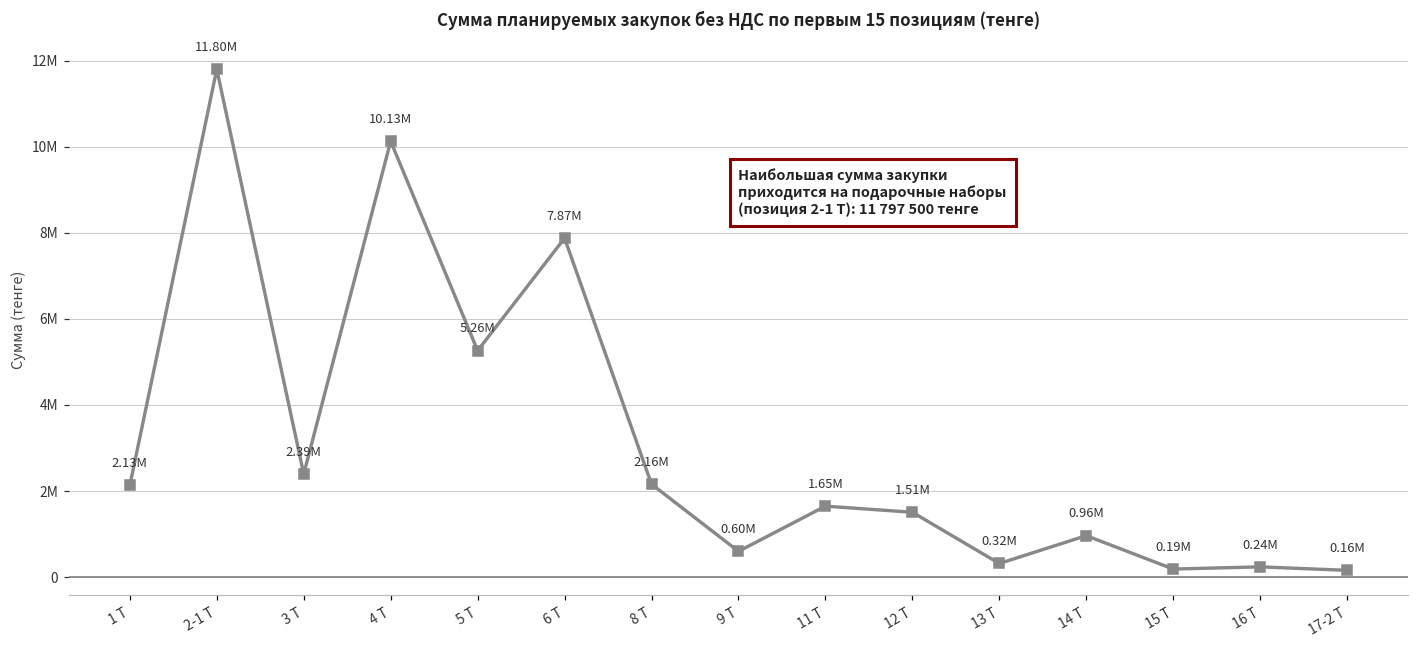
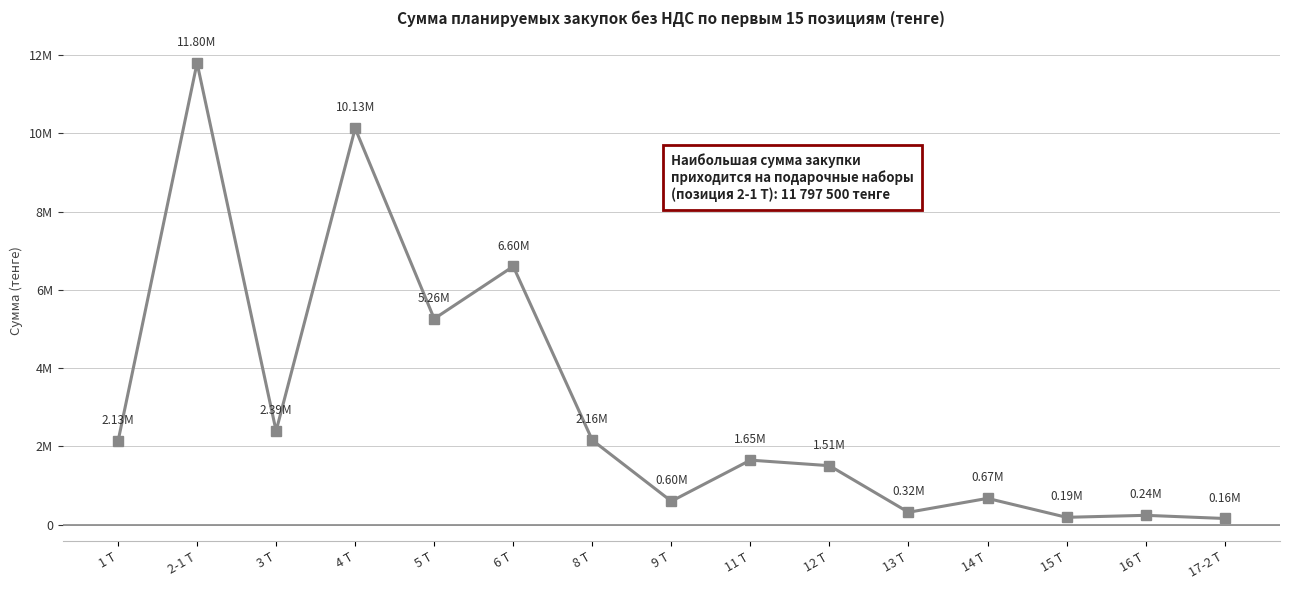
6 Т: 7.87M -> 6.60M
14 Т: 0.96M -> 0.67M
